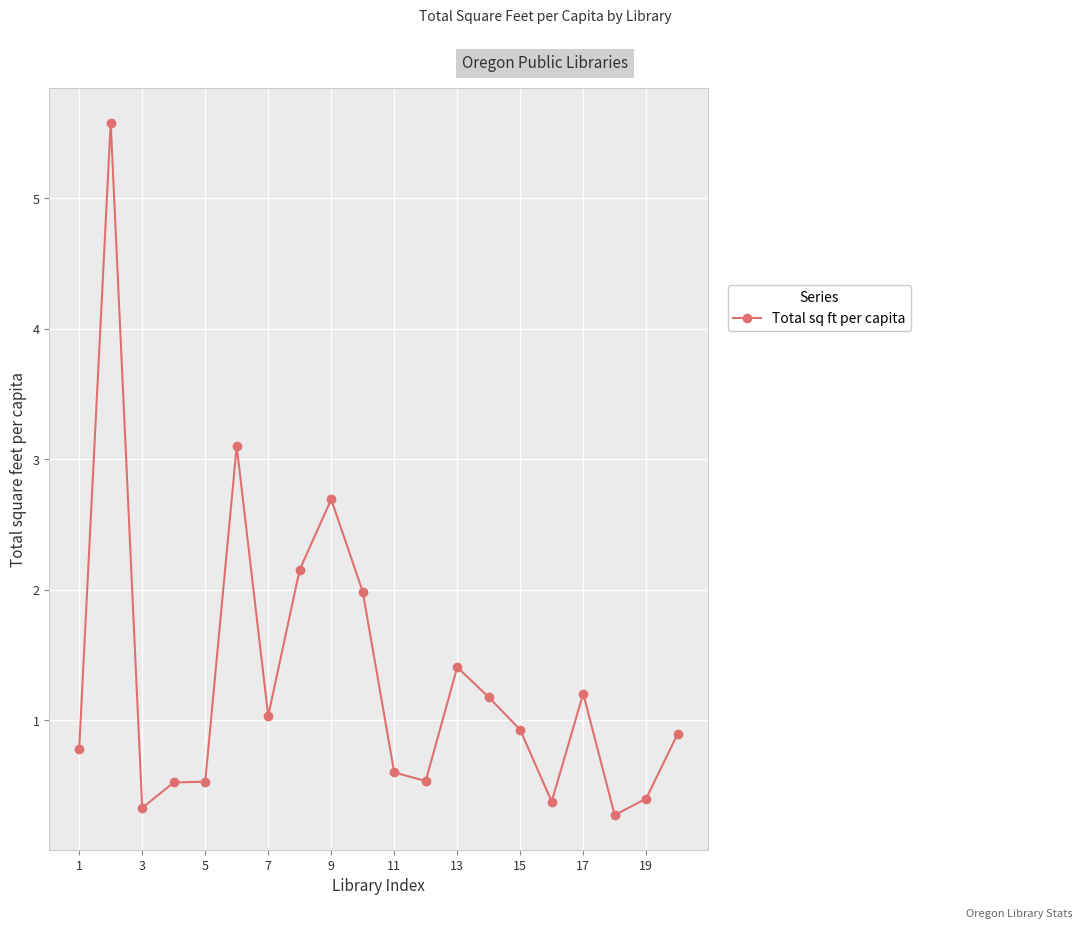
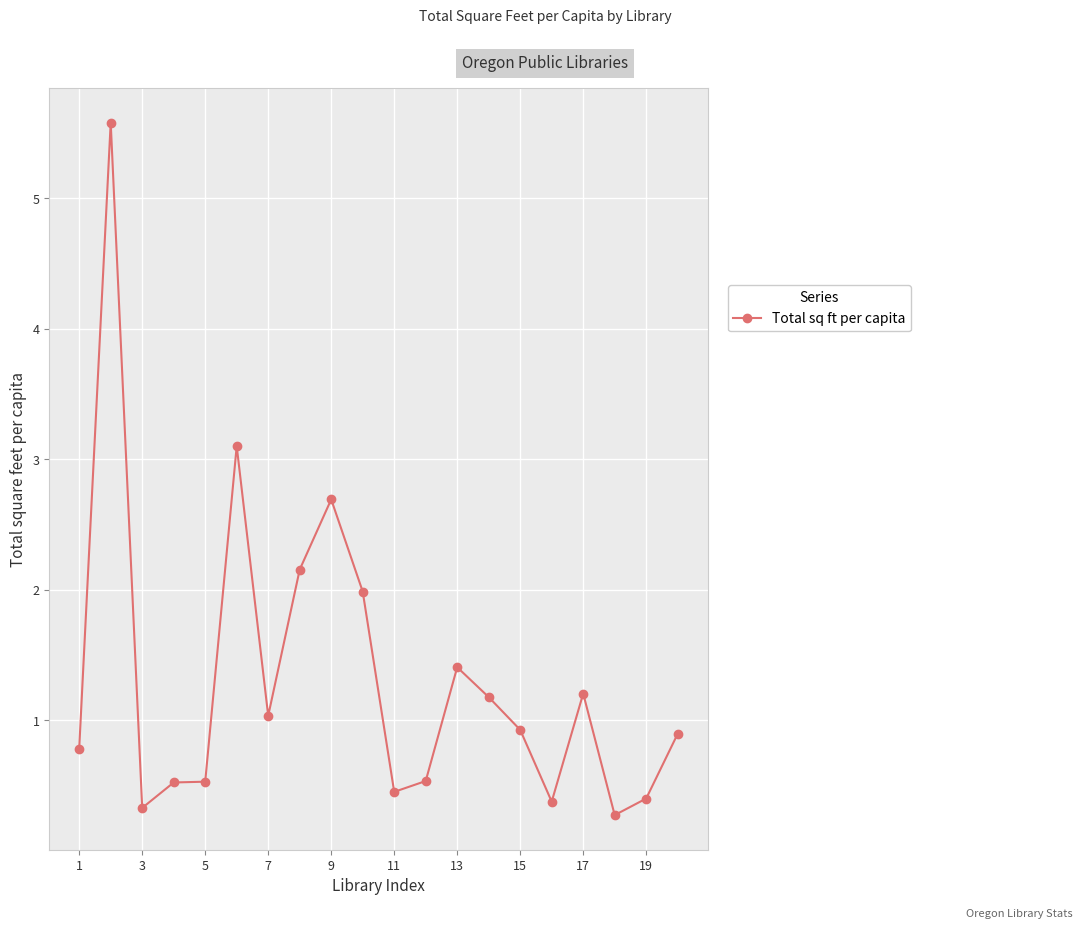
11: 0.60 -> 0.45
